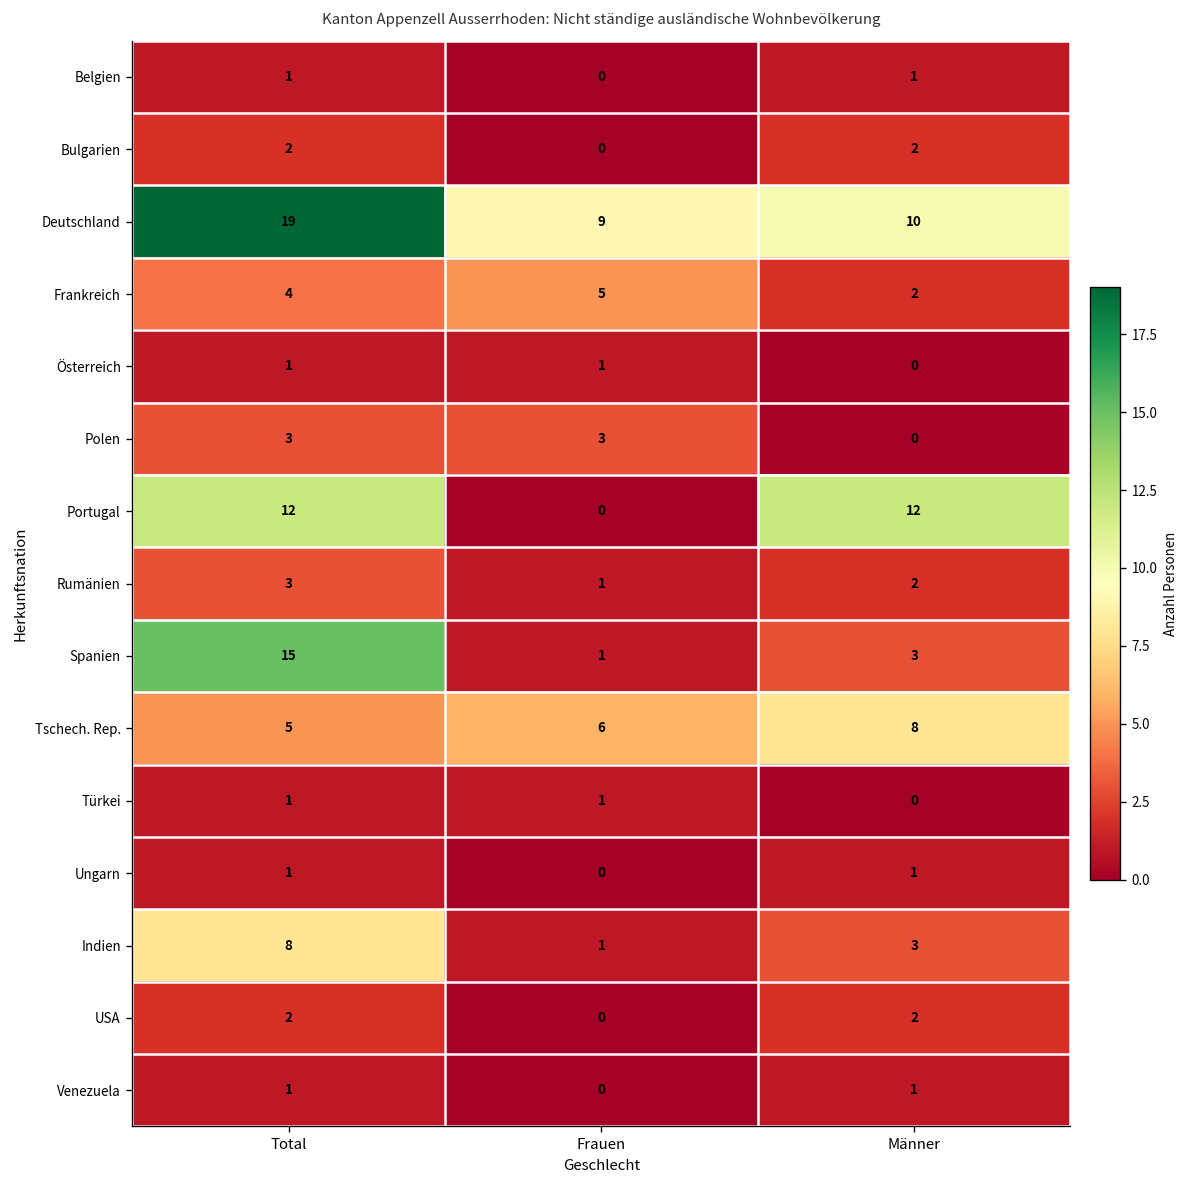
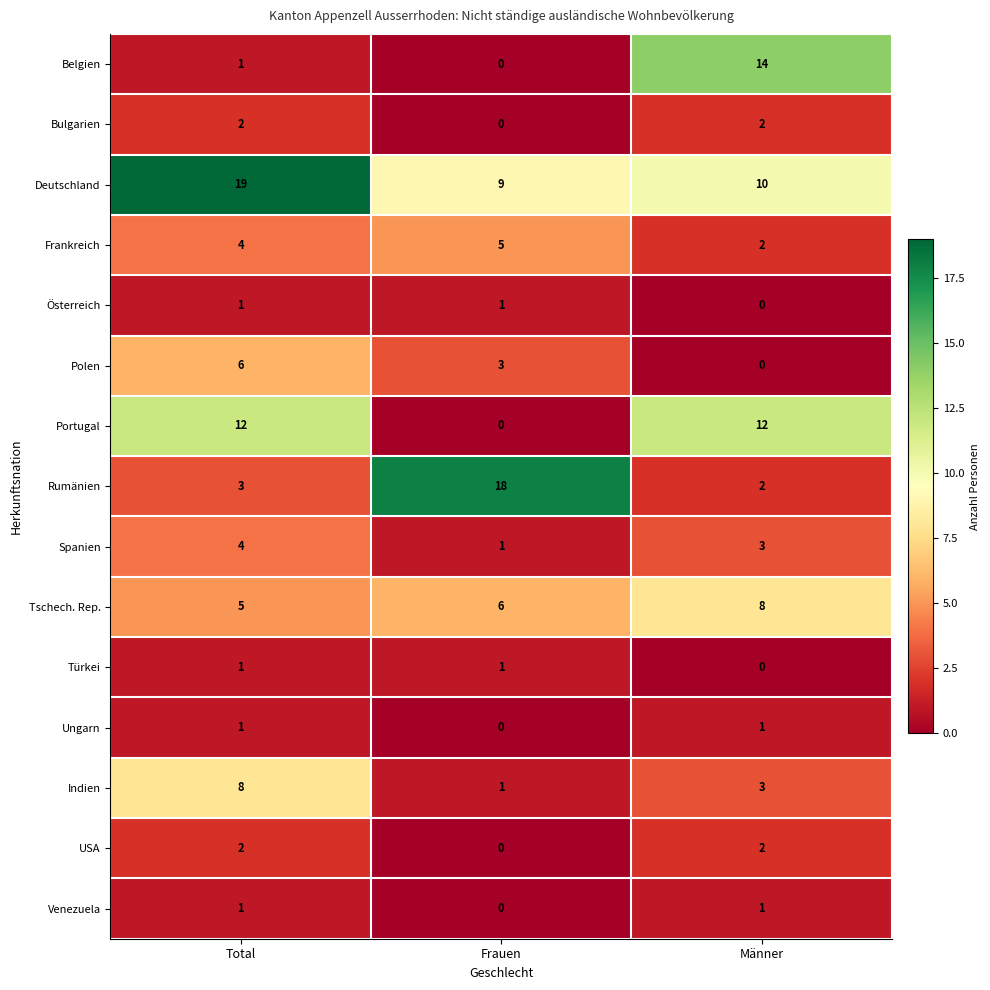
Belgien, Männer: 1 -> 14
Polen, Total: 3 -> 6
Rumänien, Frauen: 1 -> 18
Spanien, Total: 15 -> 4
